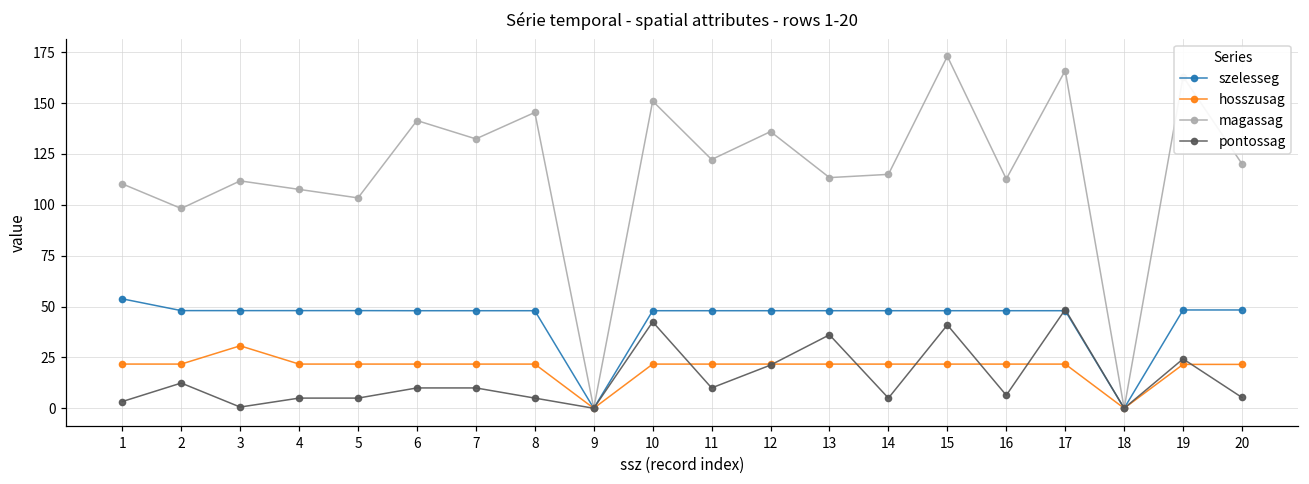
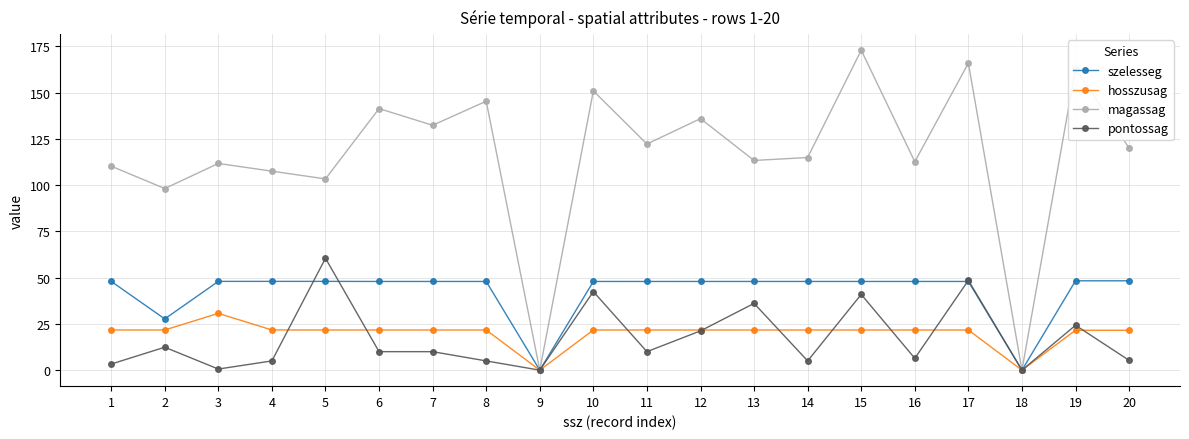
szelesseg, 1: 54 -> 48
szelesseg, 2: 48 -> 28
pontossag, 5: 5 -> 61
